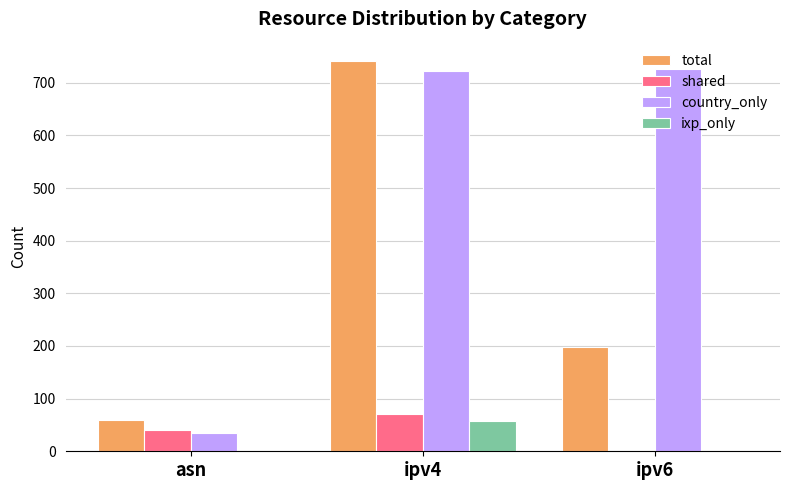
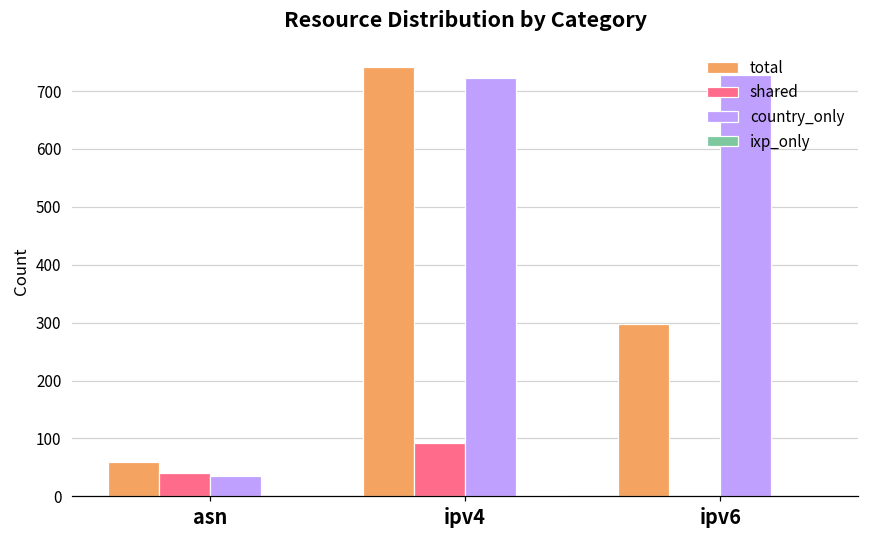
shared, ipv4: 70 -> 90
ixp_only, ipv4: 60 -> 0
total, ipv6: 200 -> 300
